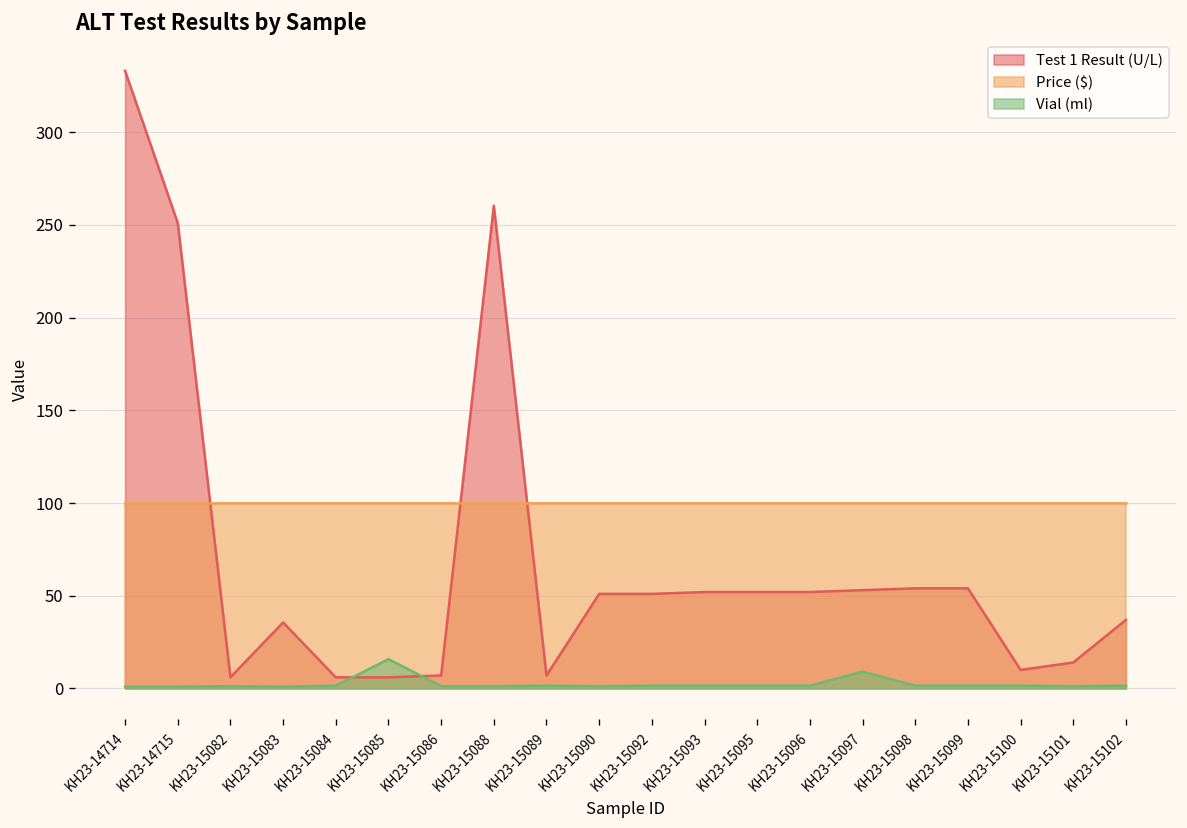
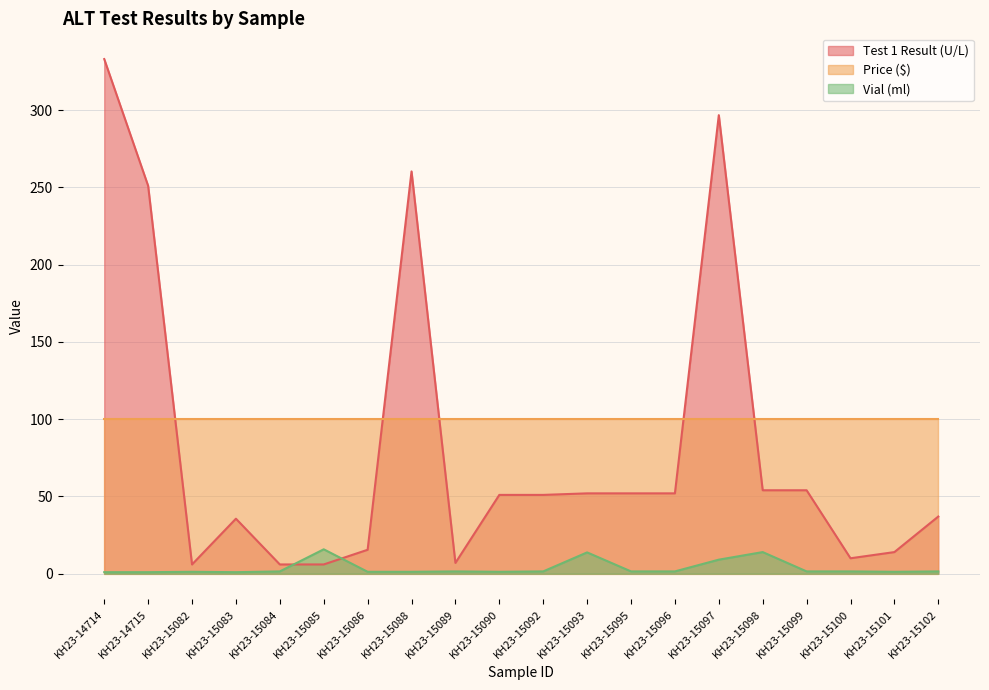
Test 1 Result (U/L), KH23-15086: 7 -> 16
Vial (ml), KH23-15093: 2 -> 14
Test 1 Result (U/L), KH23-15097: 53 -> 297
Vial (ml), KH23-15098: 2 -> 14
